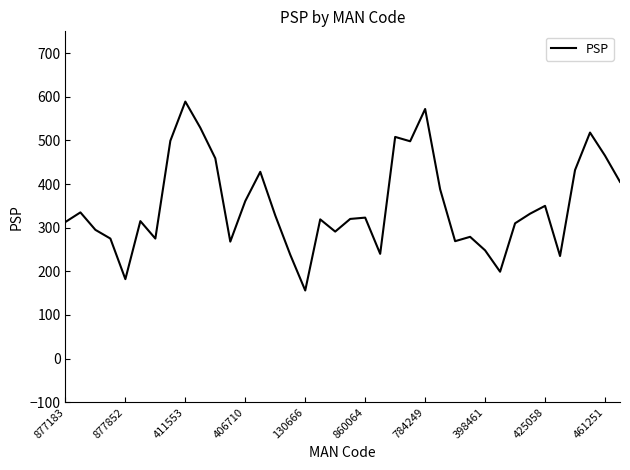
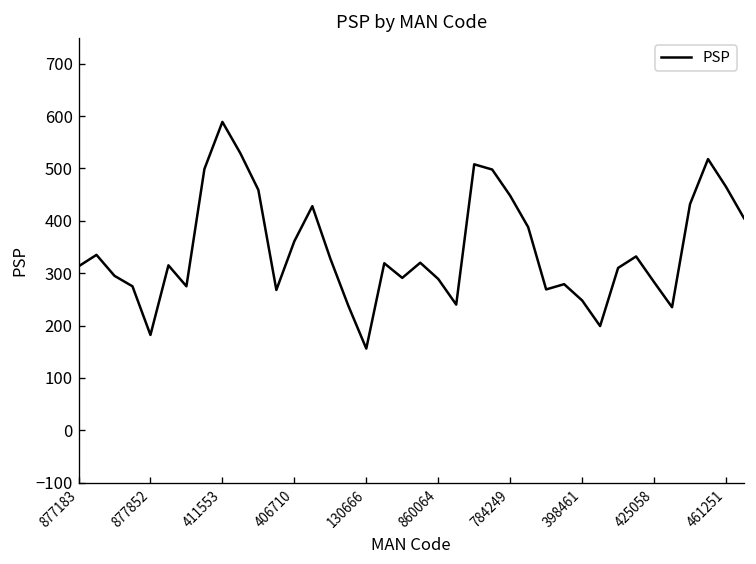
860064: 320 -> 290
784249: 570 -> 450
425058: 350 -> 280
